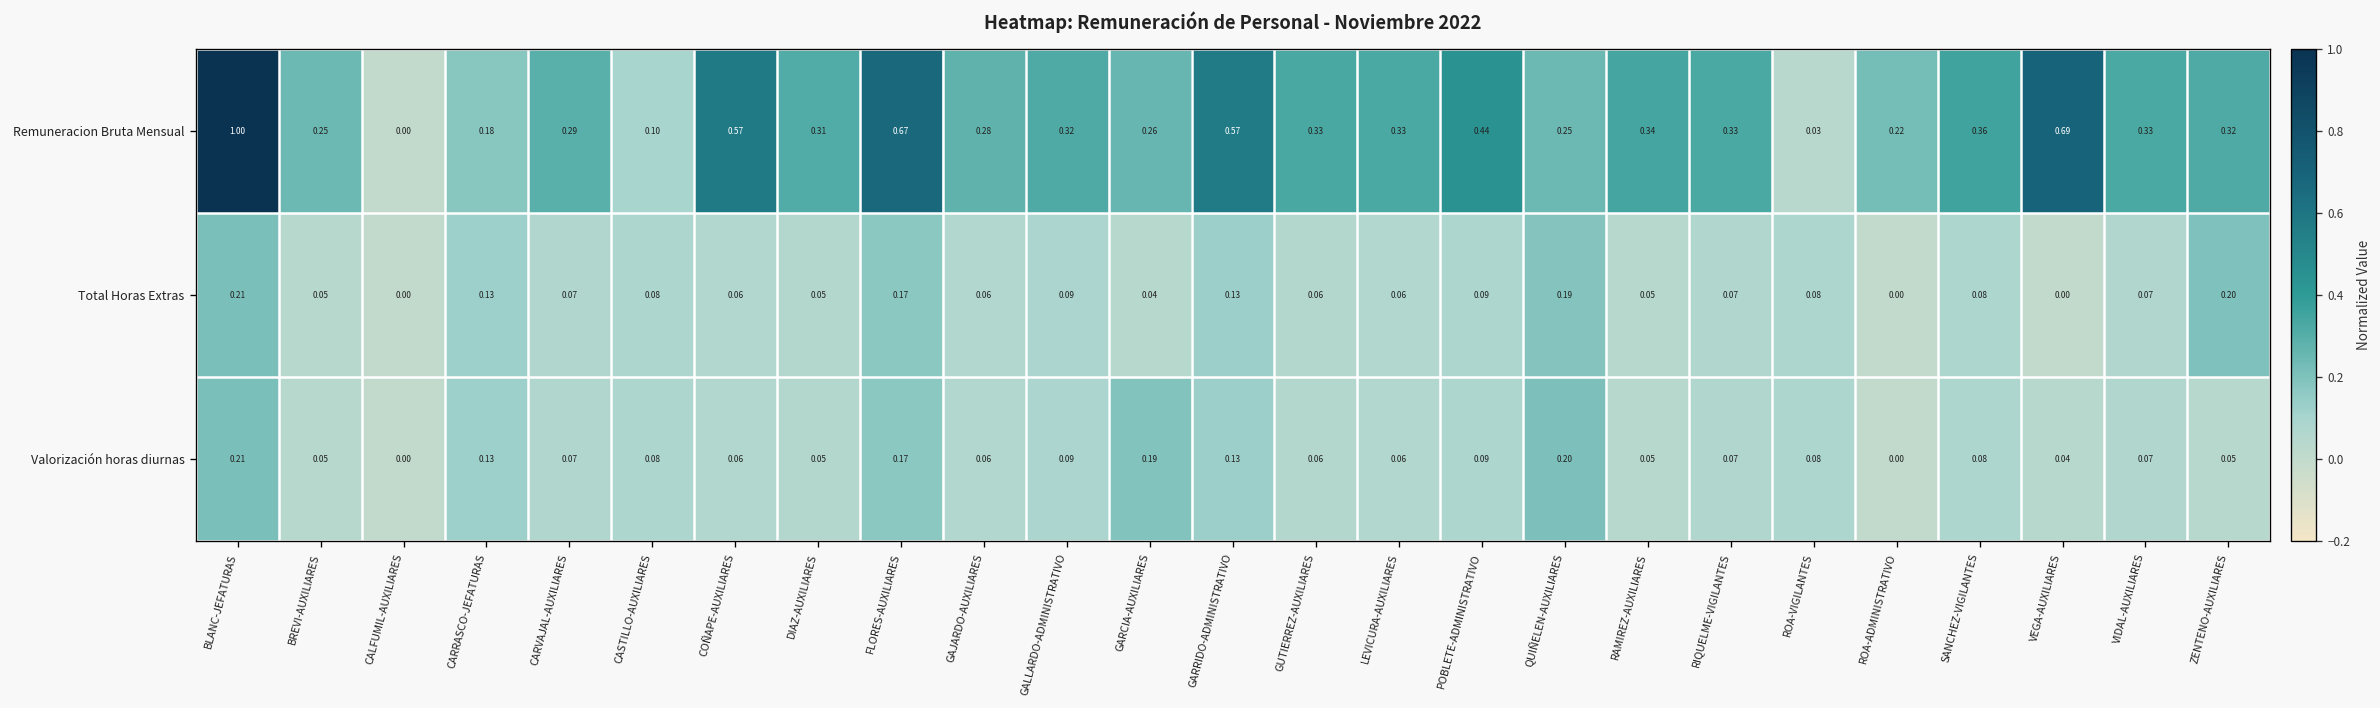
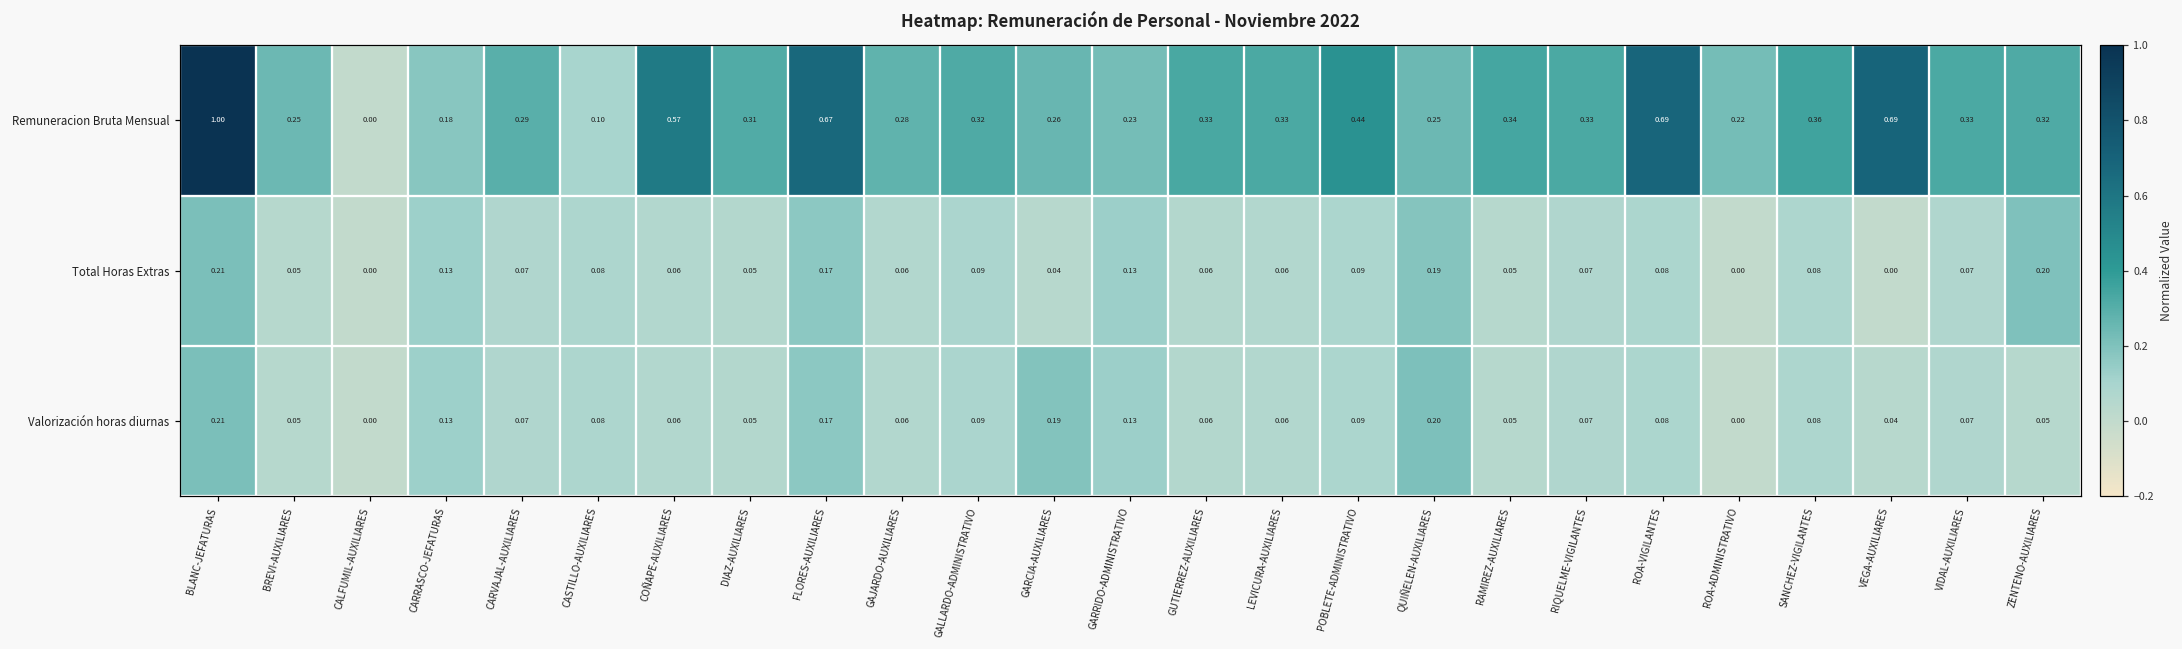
Remuneracion Bruta Mensual, GARRIDO-ADMINISTRATIVO: 0.57 -> 0.23
Remuneracion Bruta Mensual, ROA-VIGILANTES: 0.03 -> 0.69
